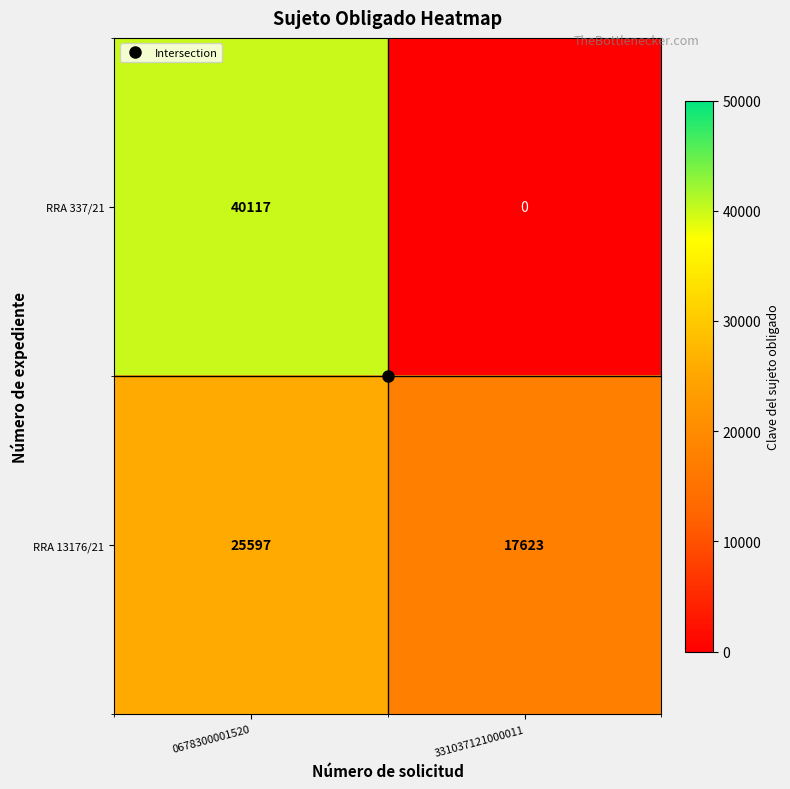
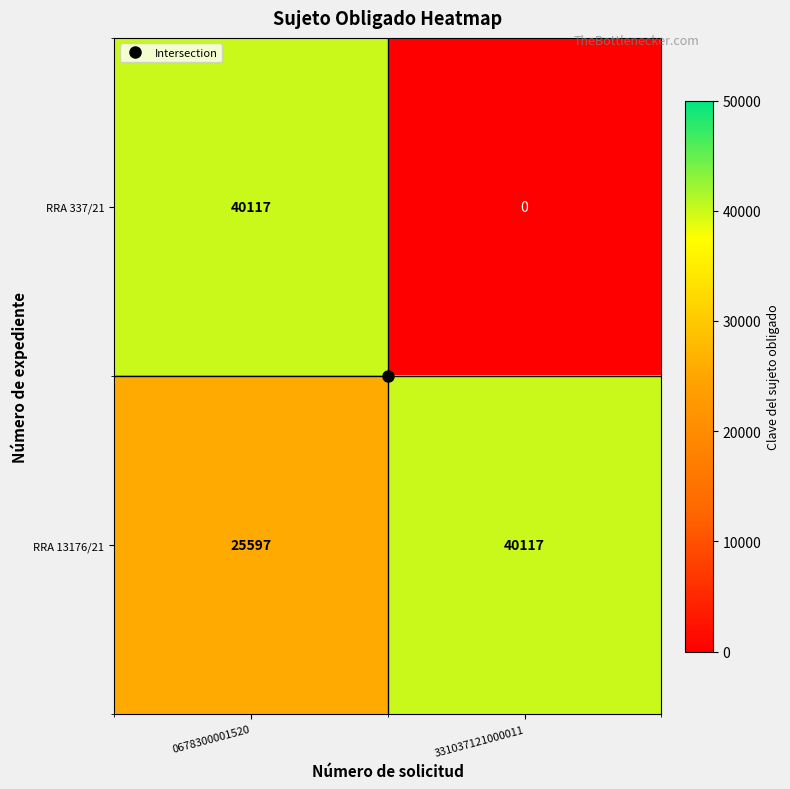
RRA 13176/21, 331037121000011: 17623 -> 40117
